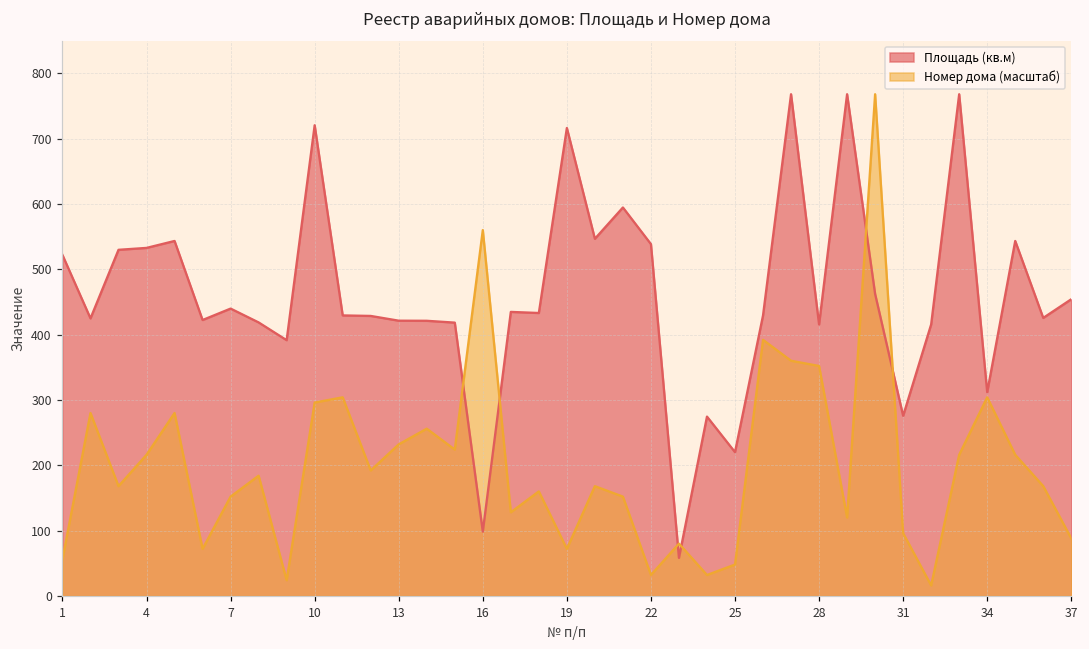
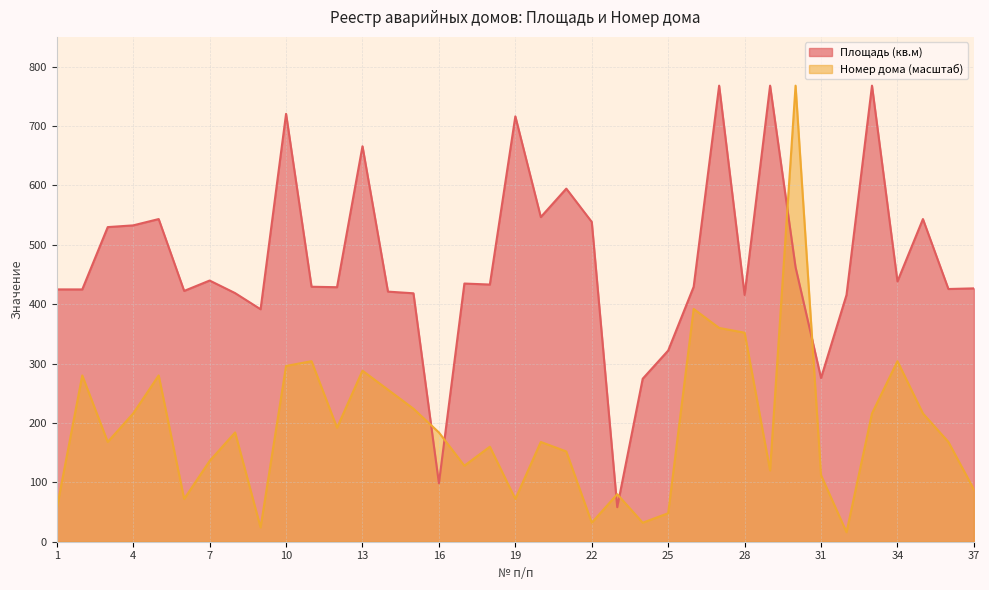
Площадь (кв.м), 1: 520 -> 420
Номер дома (масштаб), 7: 150 -> 140
Площадь (кв.м), 13: 420 -> 670
Номер дома (масштаб), 13: 230 -> 290
Номер дома (масштаб), 16: 560 -> 180
Площадь (кв.м), 25: 220 -> 320
Номер дома (масштаб), 31: 100 -> 110
Площадь (кв.м), 34: 310 -> 440
Площадь (кв.м), 37: 450 -> 430
